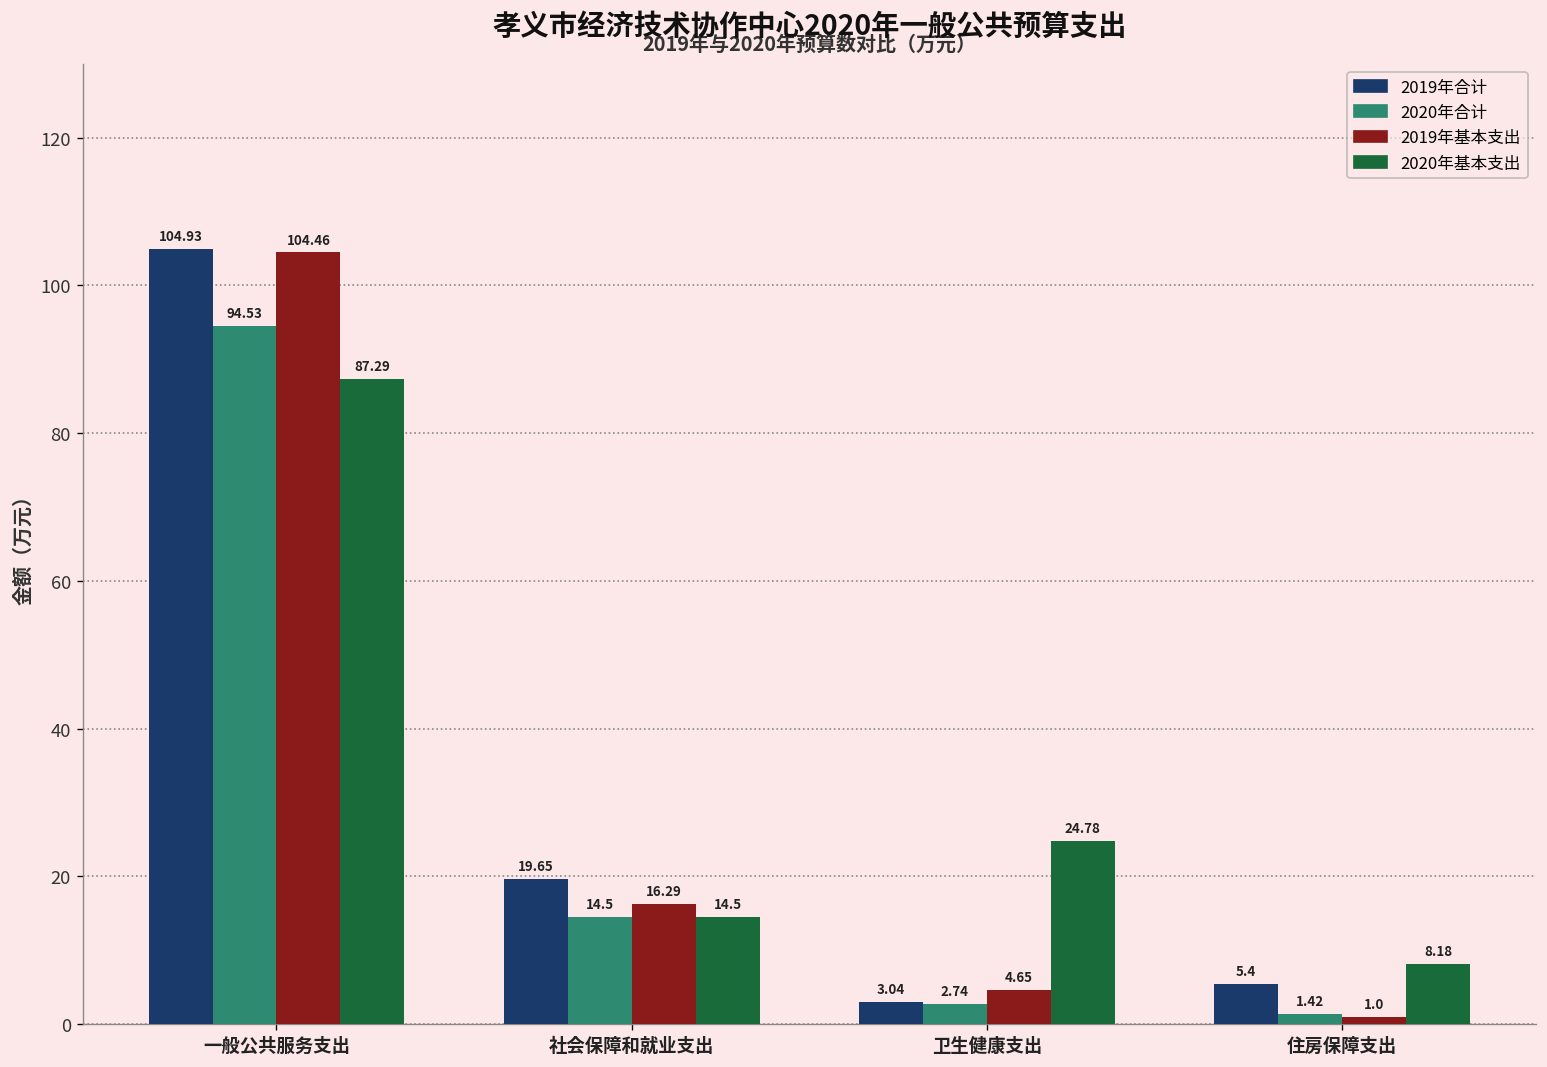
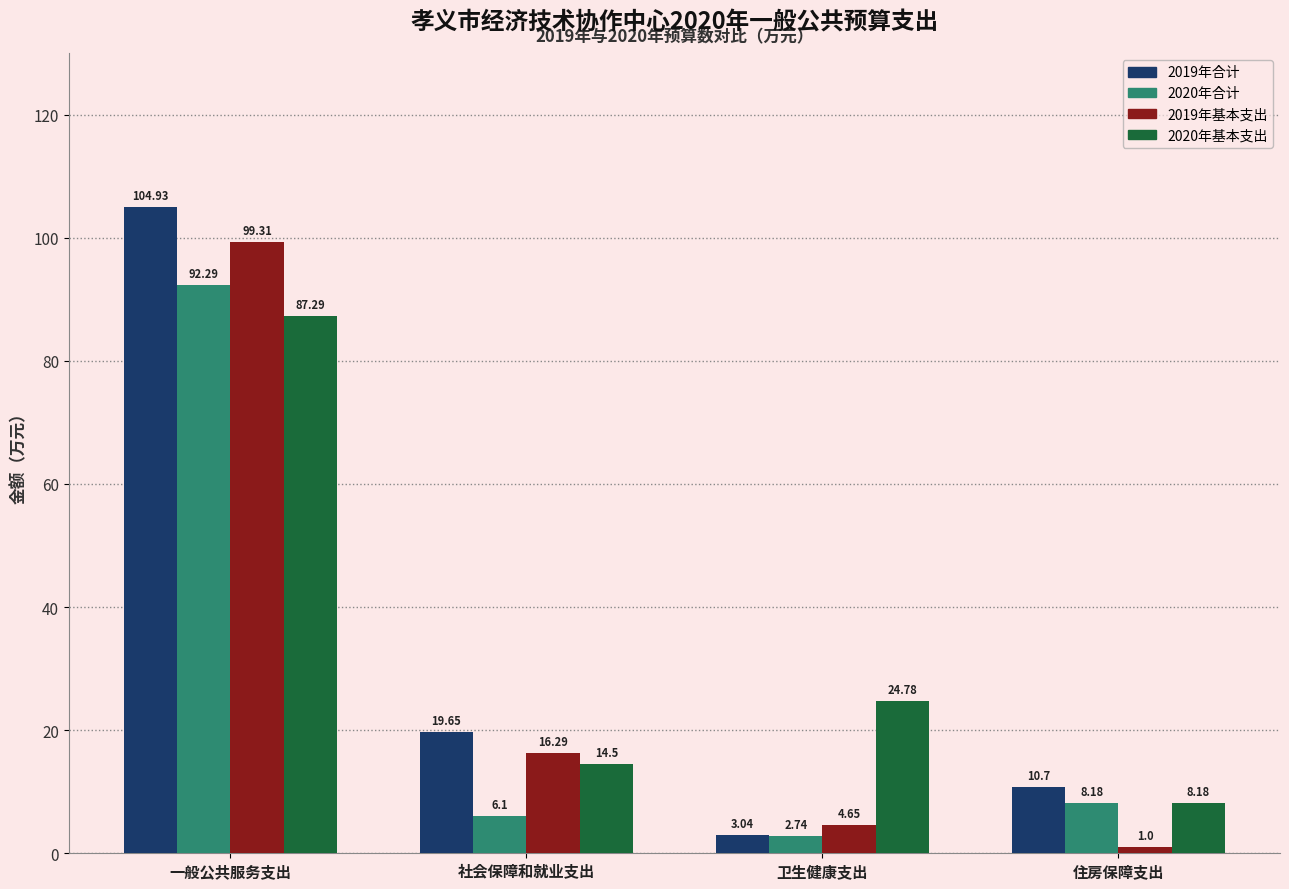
2020年合计, 一般公共服务支出: 94.53 -> 92.29
2019年基本支出, 一般公共服务支出: 104.46 -> 99.31
2020年合计, 社会保障和就业支出: 14.5 -> 6.1
2019年合计, 住房保障支出: 5.4 -> 10.7
2020年合计, 住房保障支出: 1.42 -> 8.18
